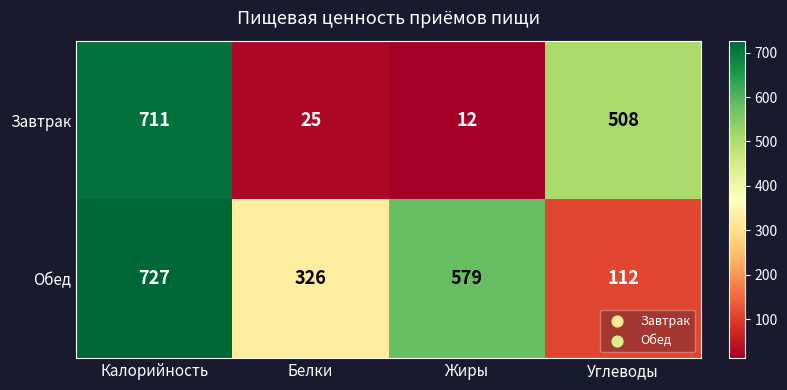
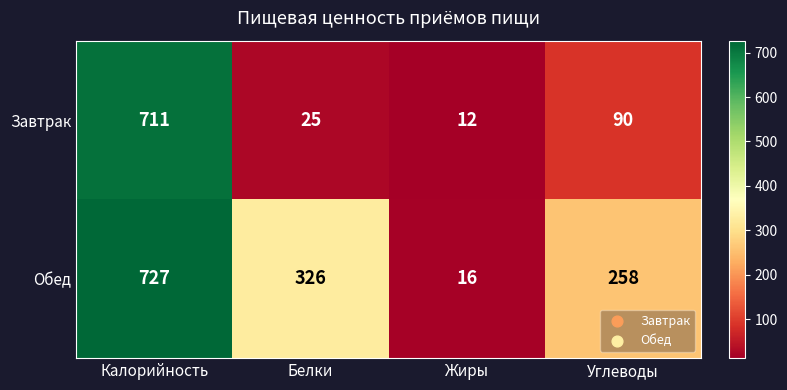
Завтрак, Углеводы: 508 -> 90
Обед, Жиры: 579 -> 16
Обед, Углеводы: 112 -> 258
